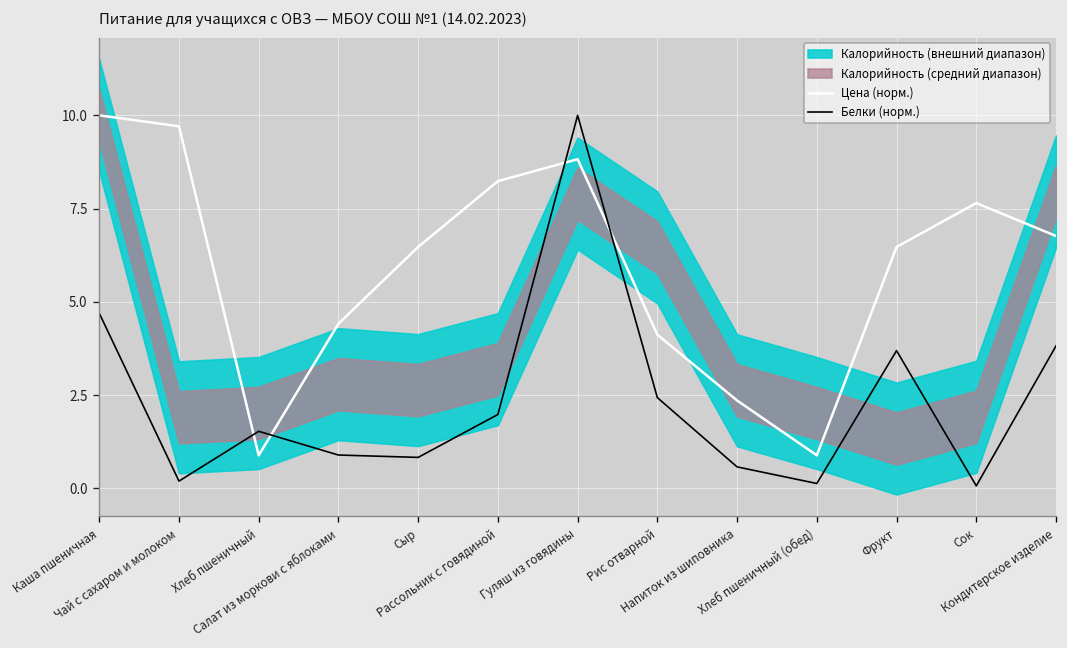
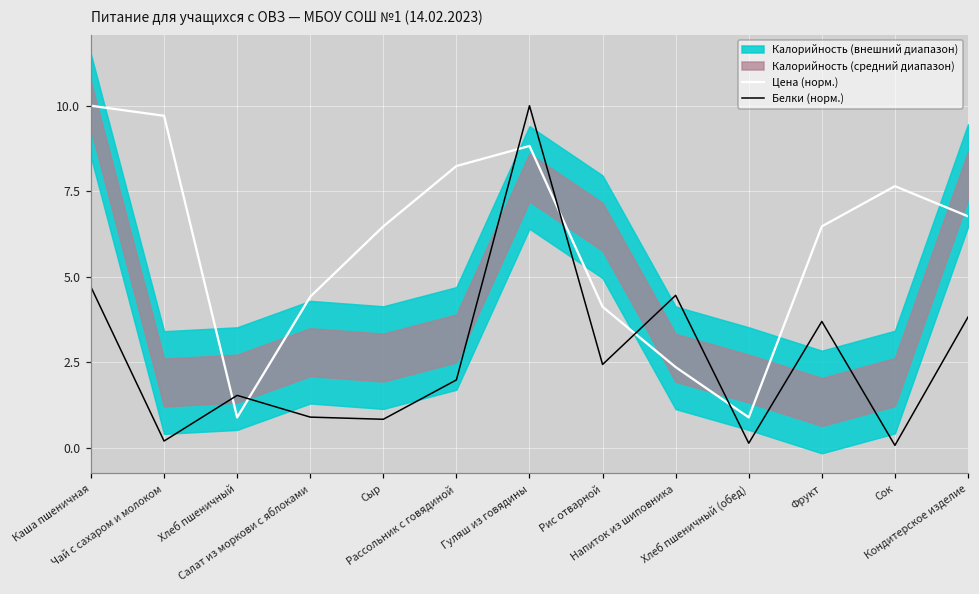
Белки (норм.), Напиток из шиповника: 0.6 -> 4.5
